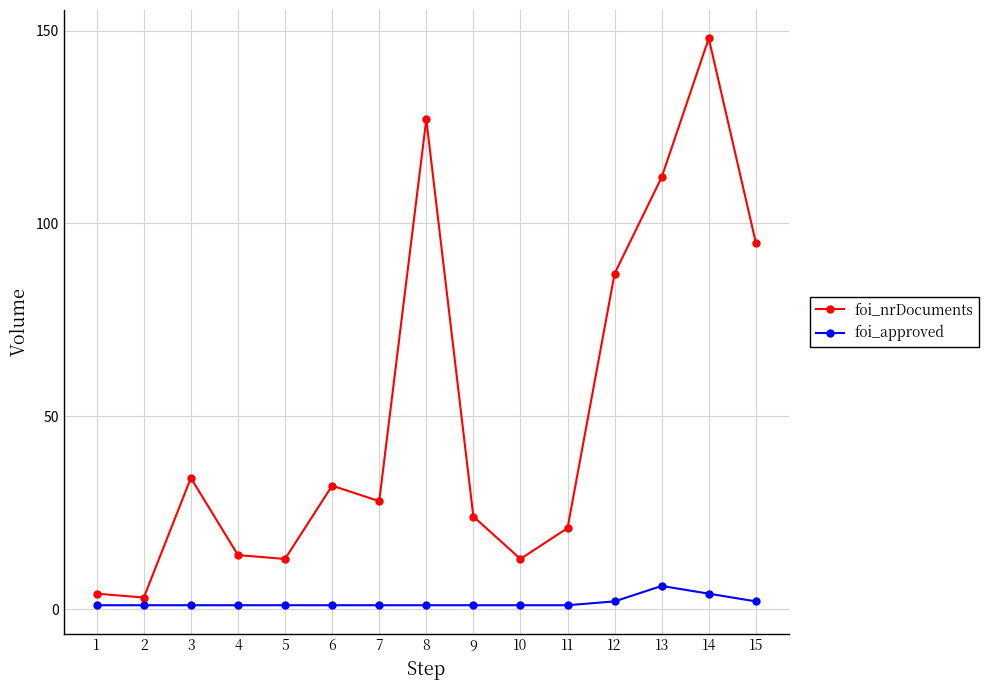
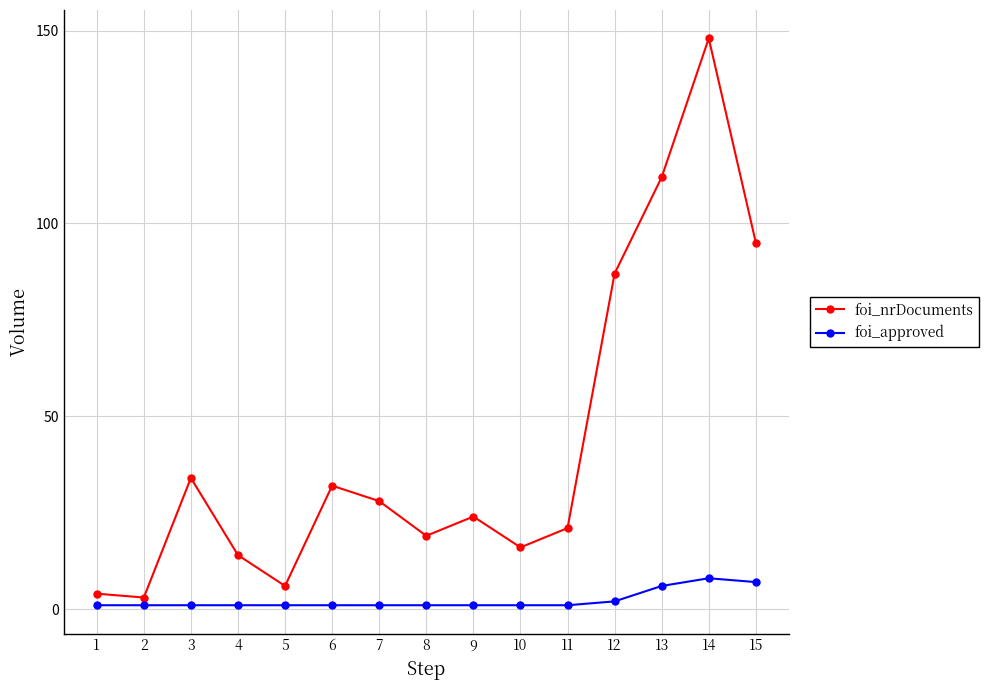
foi_nrDocuments, 5: 13 -> 6
foi_nrDocuments, 8: 127 -> 19
foi_nrDocuments, 10: 13 -> 16
foi_approved, 14: 4 -> 8
foi_approved, 15: 2 -> 7
